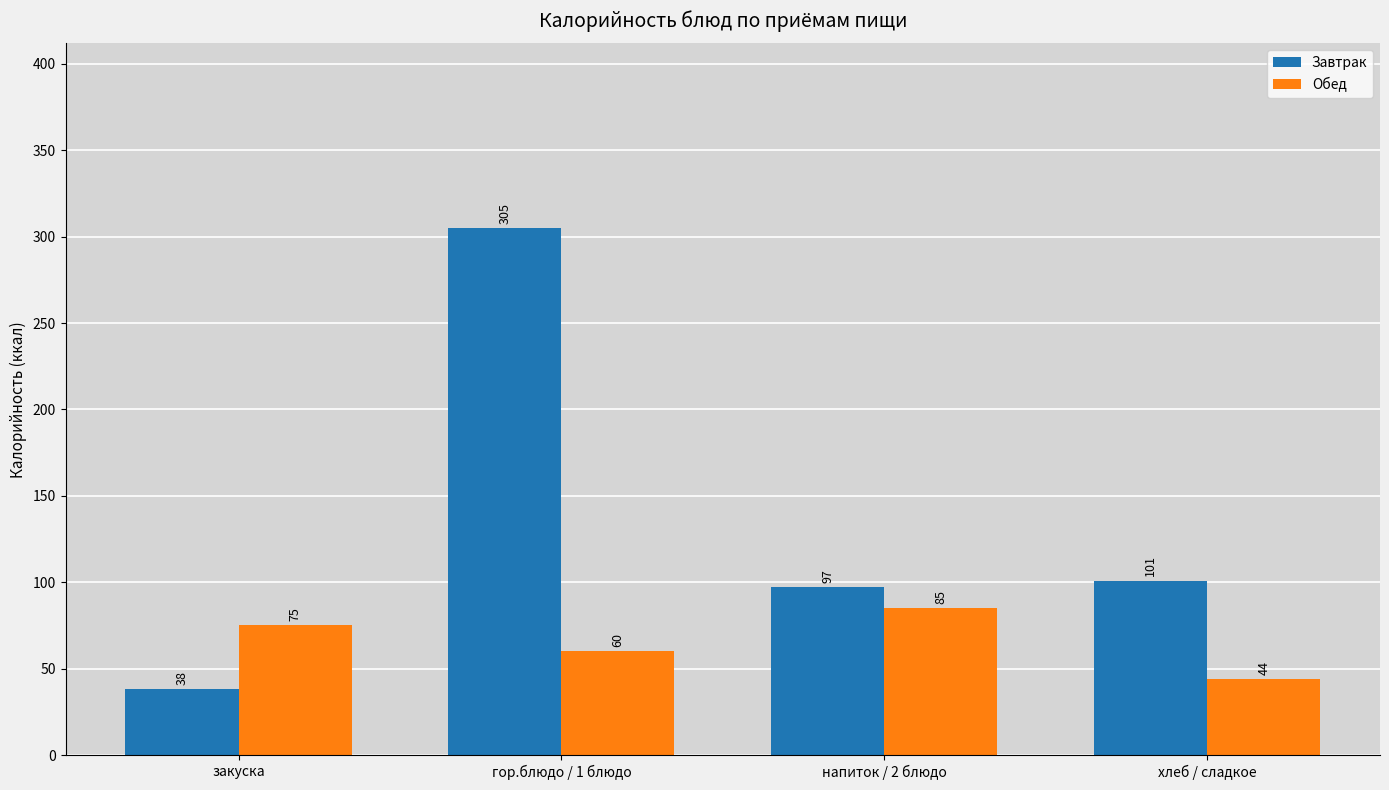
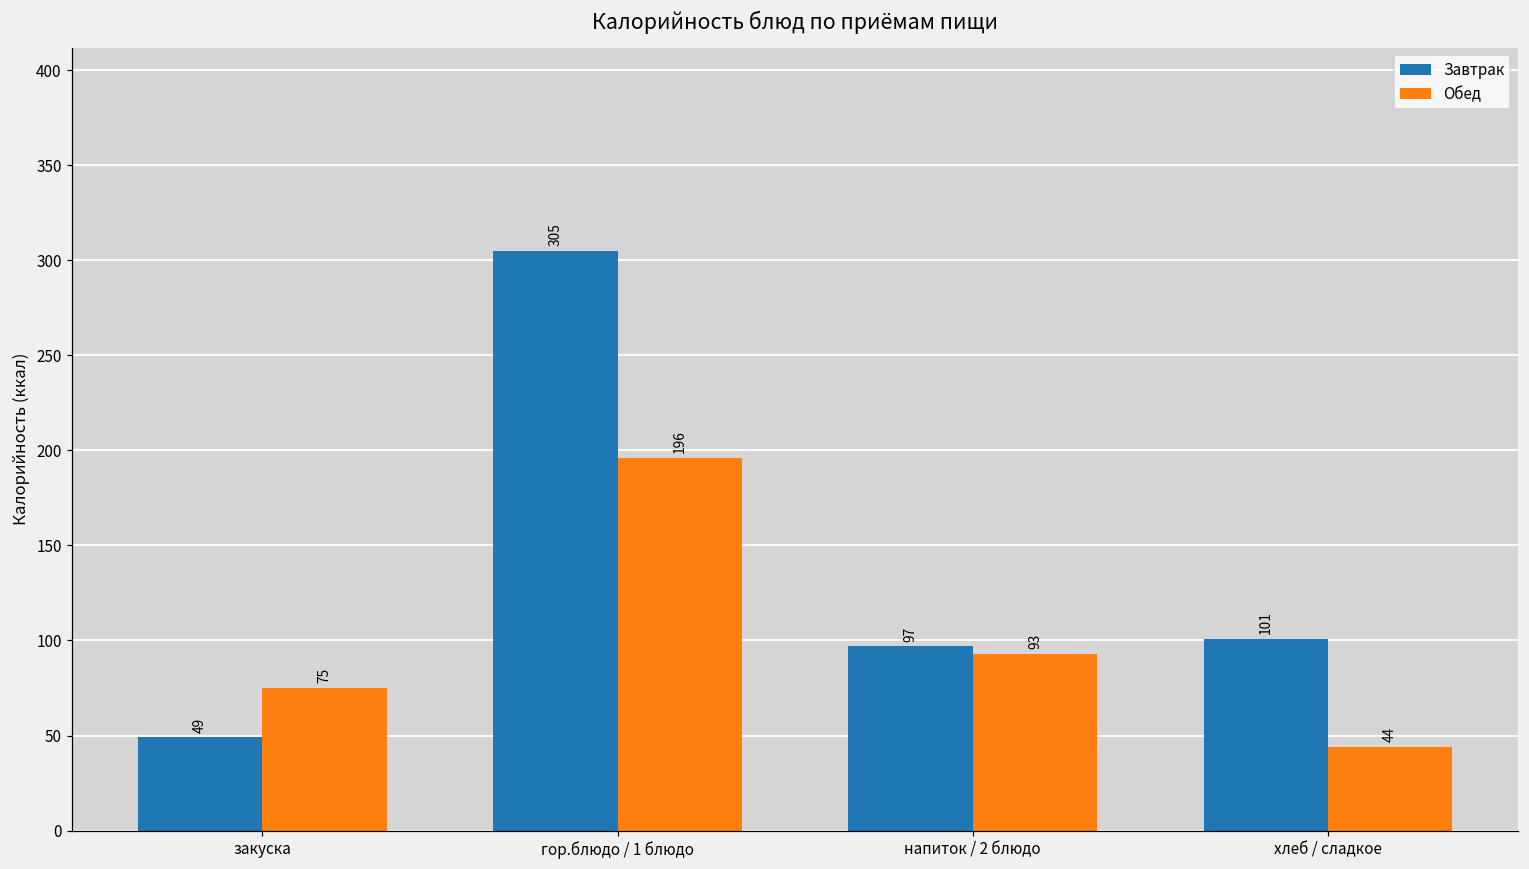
Завтрак, закуска: 38 -> 49
Обед, гор.блюдо / 1 блюдо: 60 -> 196
Обед, напиток / 2 блюдо: 85 -> 93
